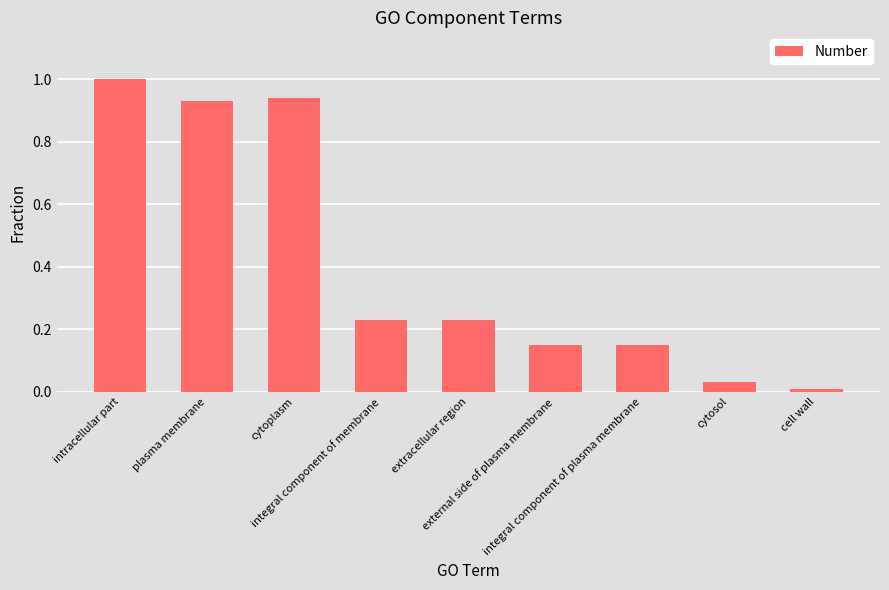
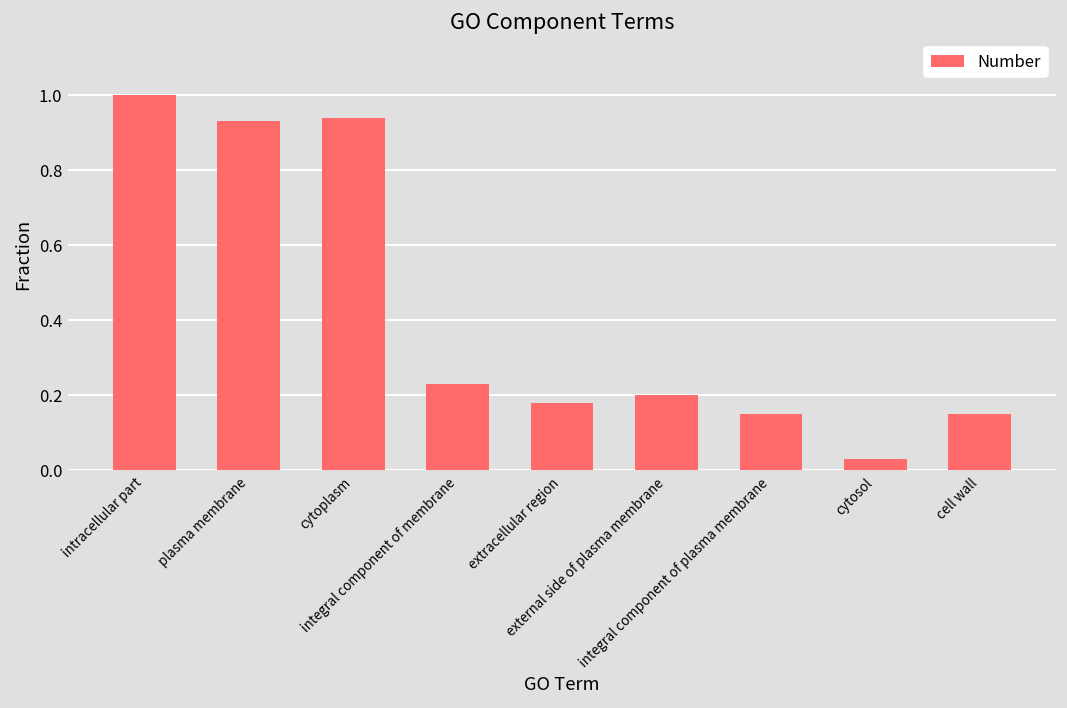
extracellular region: 0.23 -> 0.18
external side of plasma membrane: 0.15 -> 0.20
cell wall: 0.01 -> 0.15
